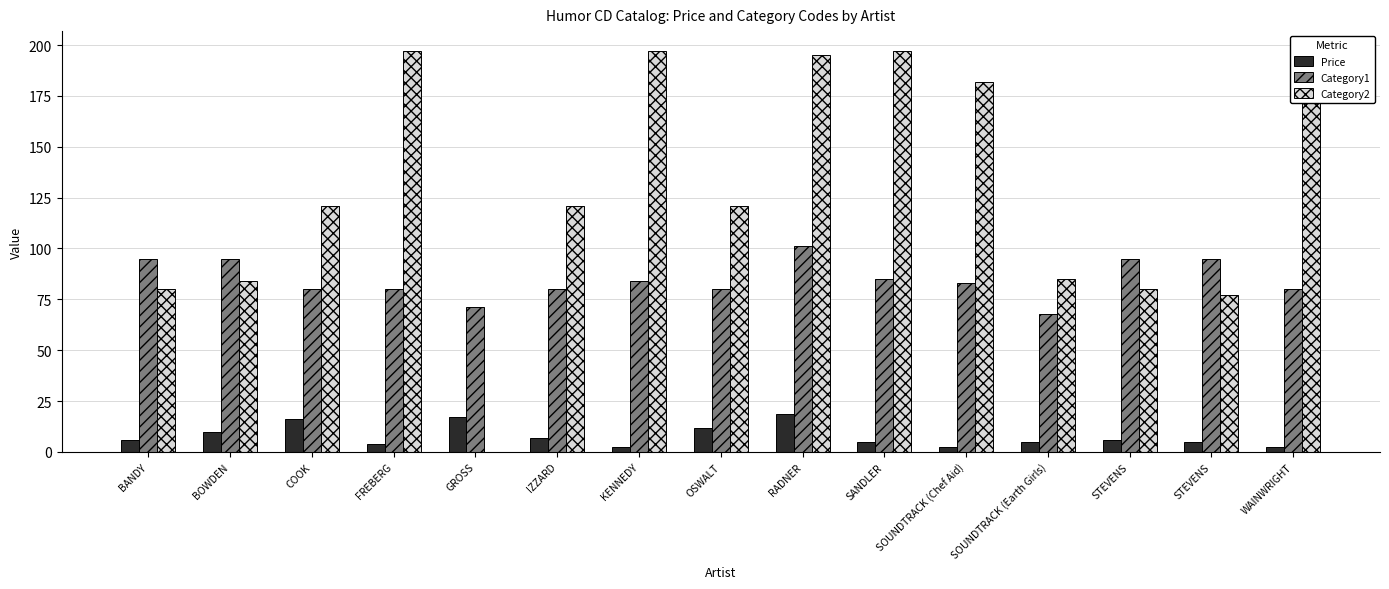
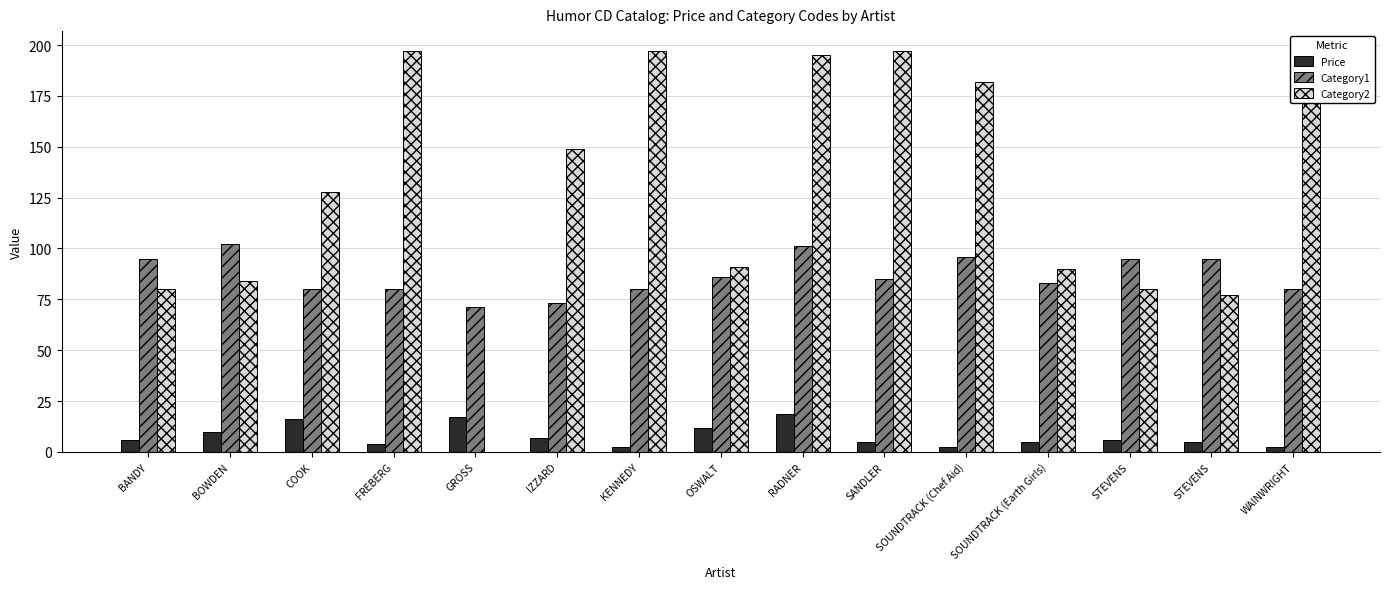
Category1, BOWDEN: 95 -> 102
Category2, COOK: 121 -> 128
Category1, IZZARD: 80 -> 73
Category2, IZZARD: 121 -> 149
Category1, KENNEDY: 84 -> 80
Category1, OSWALT: 80 -> 86
Category2, OSWALT: 121 -> 91
Category1, SOUNDTRACK (Chef Aid): 83 -> 96
Category1, SOUNDTRACK (Earth Girls): 68 -> 83
Category2, SOUNDTRACK (Earth Girls): 85 -> 90
